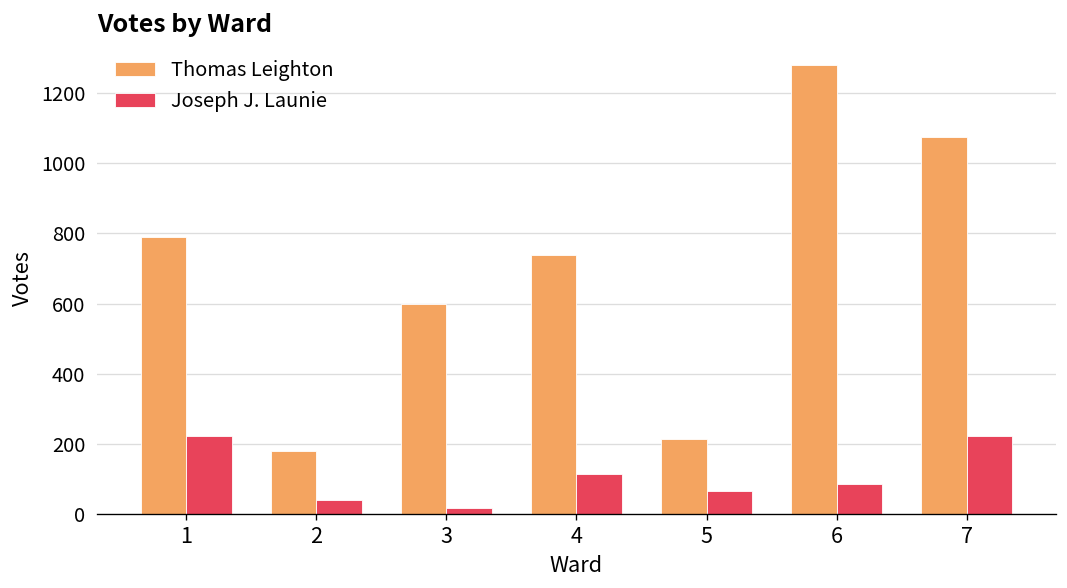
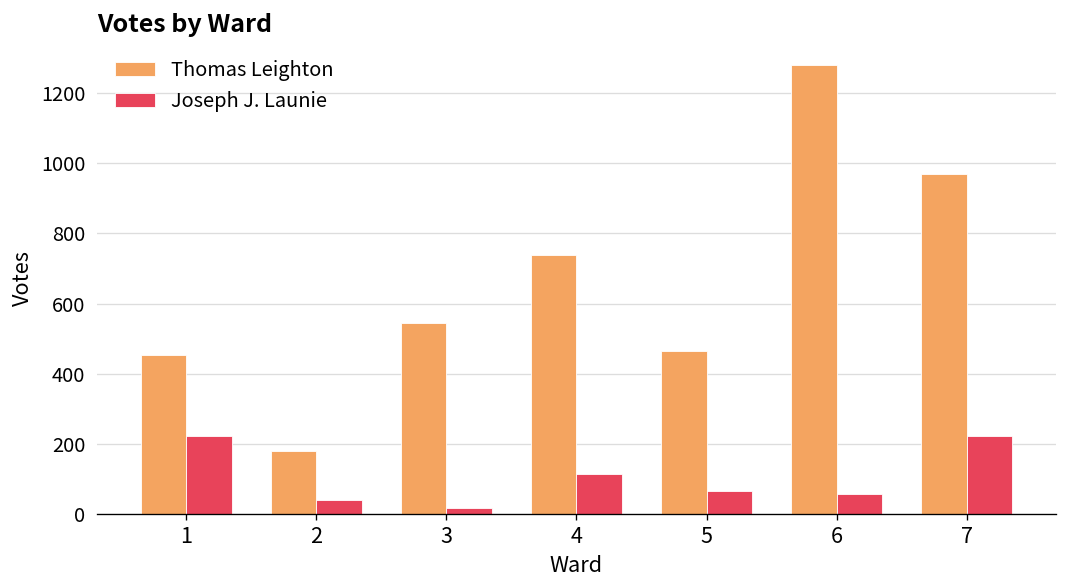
Thomas Leighton, 1: 790 -> 450
Thomas Leighton, 3: 600 -> 550
Thomas Leighton, 5: 210 -> 470
Joseph J. Launie, 6: 90 -> 60
Thomas Leighton, 7: 1080 -> 970
